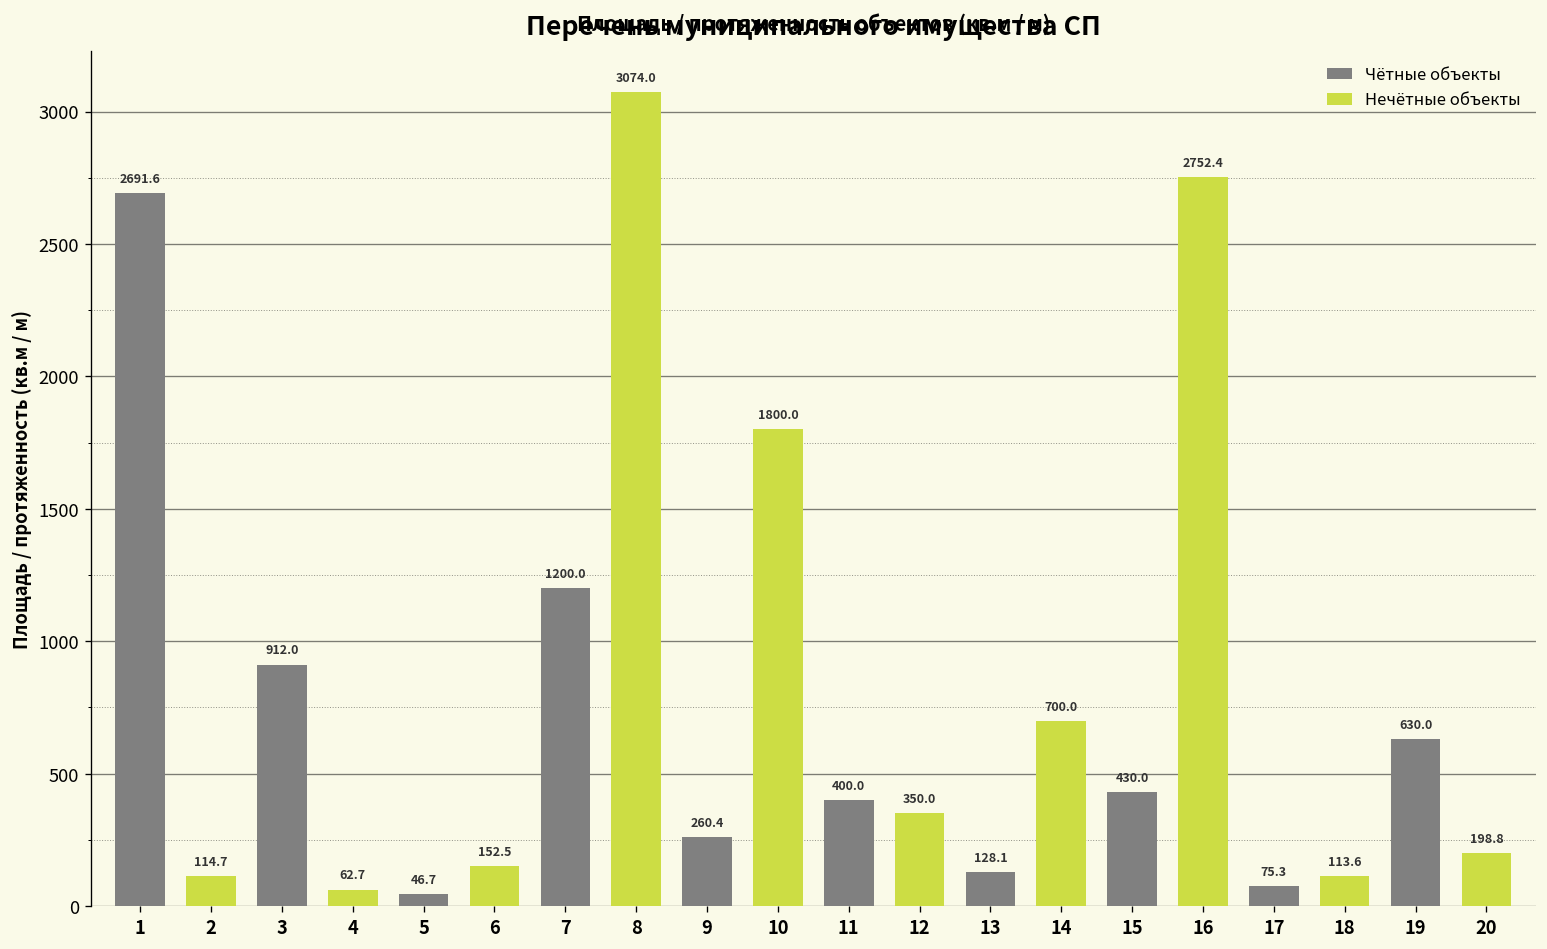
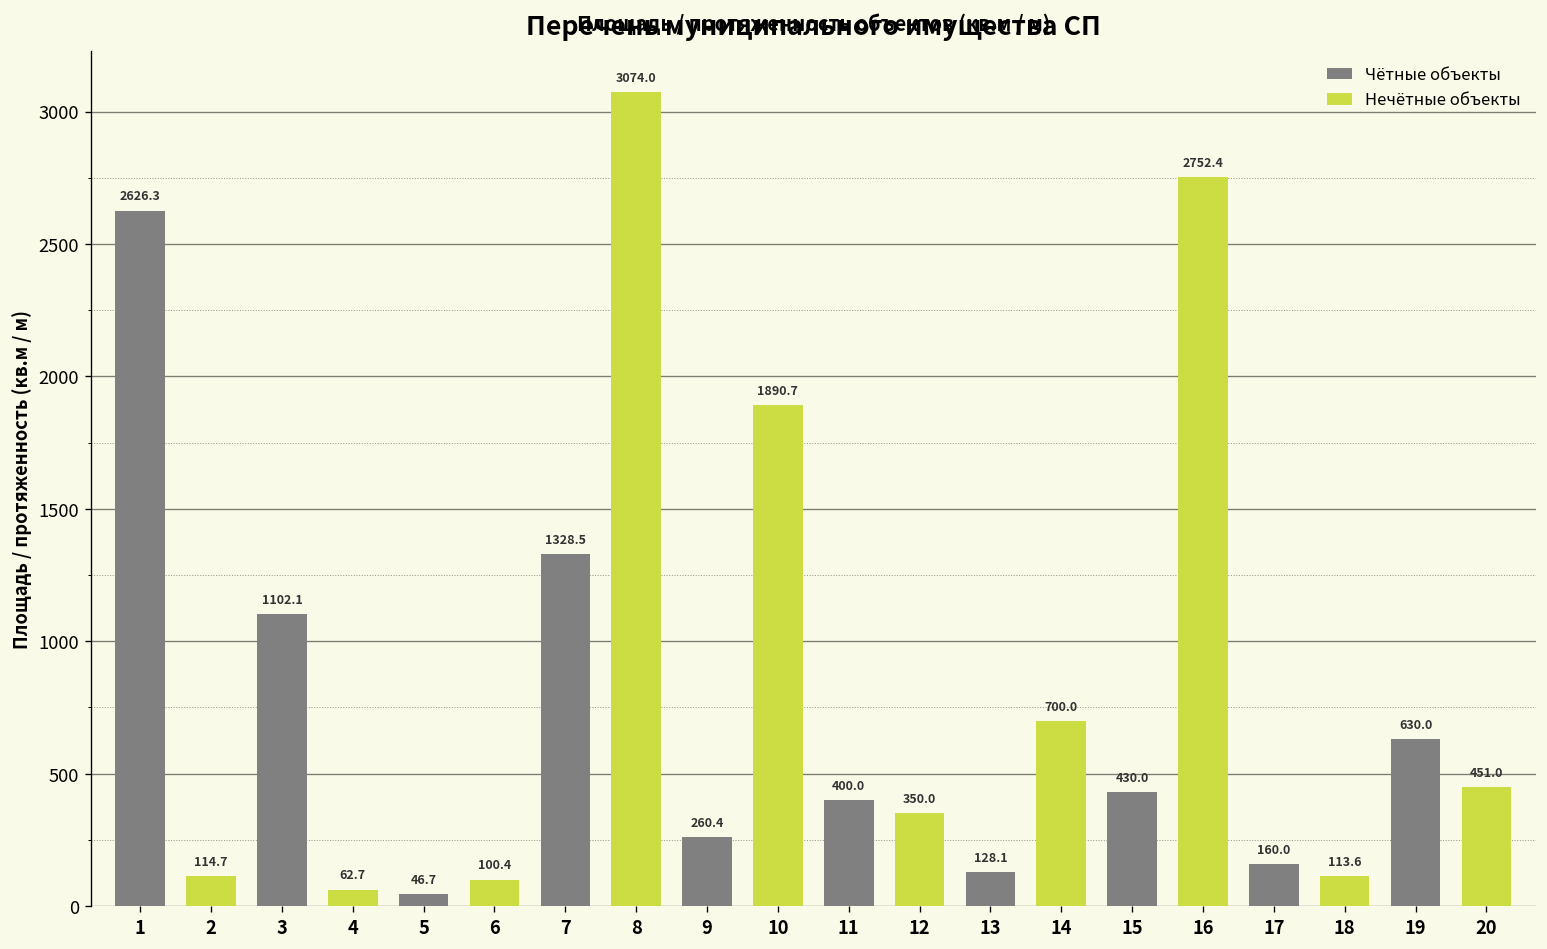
Чётные объекты, 1: 2691.6 -> 2626.3
Чётные объекты, 3: 912.0 -> 1102.1
Нечётные объекты, 6: 152.5 -> 100.4
Чётные объекты, 7: 1200.0 -> 1328.5
Нечётные объекты, 10: 1800.0 -> 1890.7
Чётные объекты, 17: 75.3 -> 160.0
Нечётные объекты, 20: 198.8 -> 451.0
